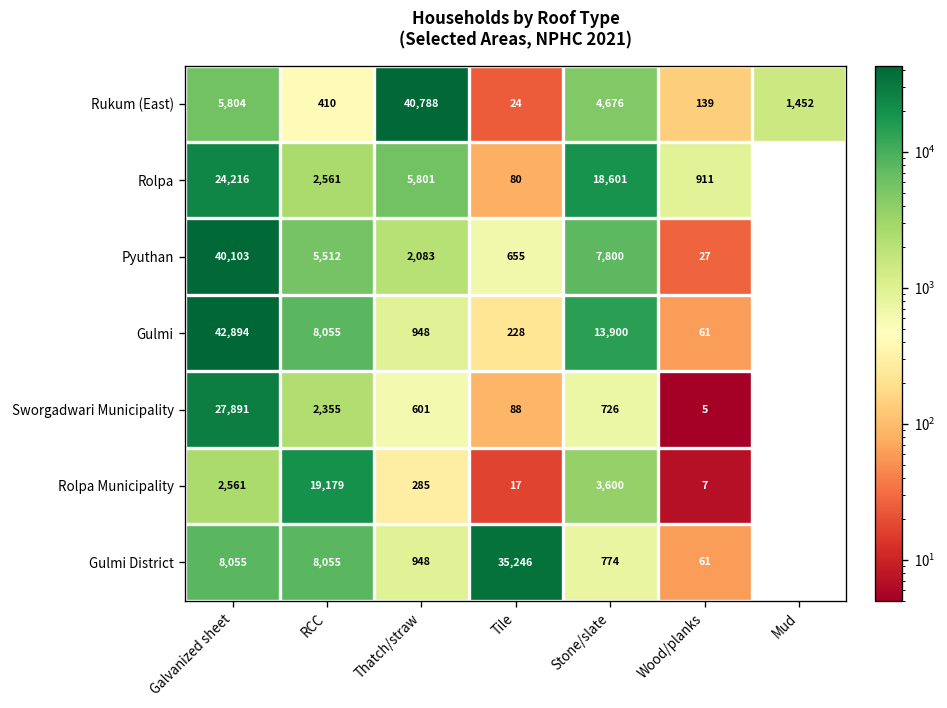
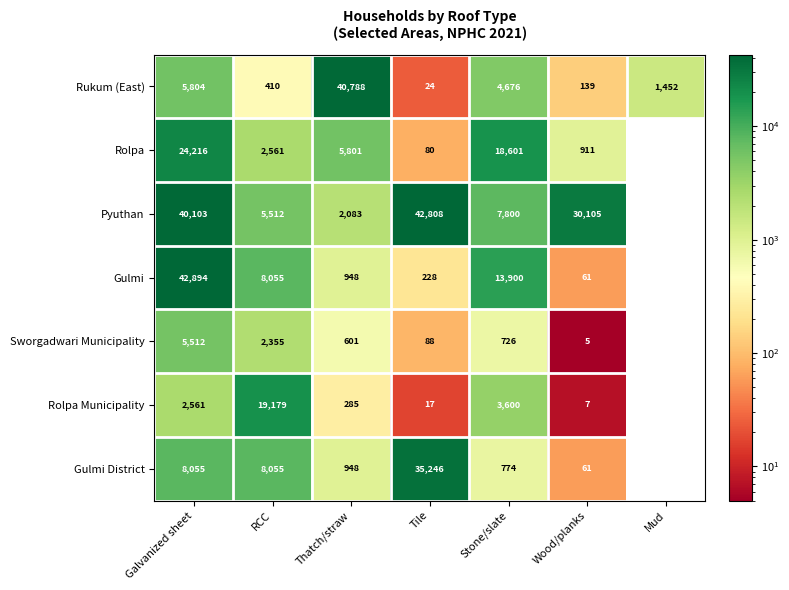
Pyuthan, Tile: 655 -> 42,808
Pyuthan, Wood/planks: 27 -> 30,105
Sworgadwari Municipality, Galvanized sheet: 27,891 -> 5,512
